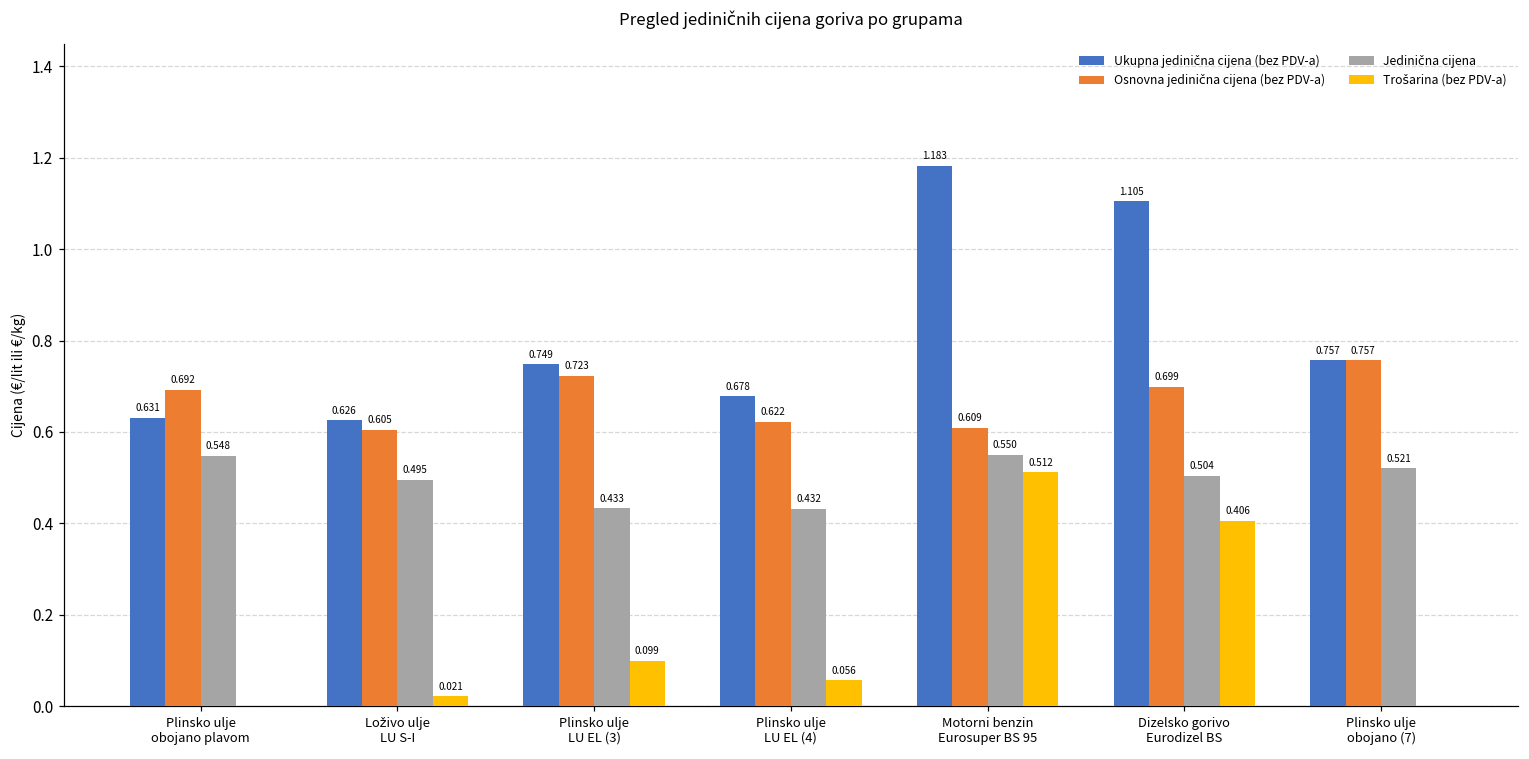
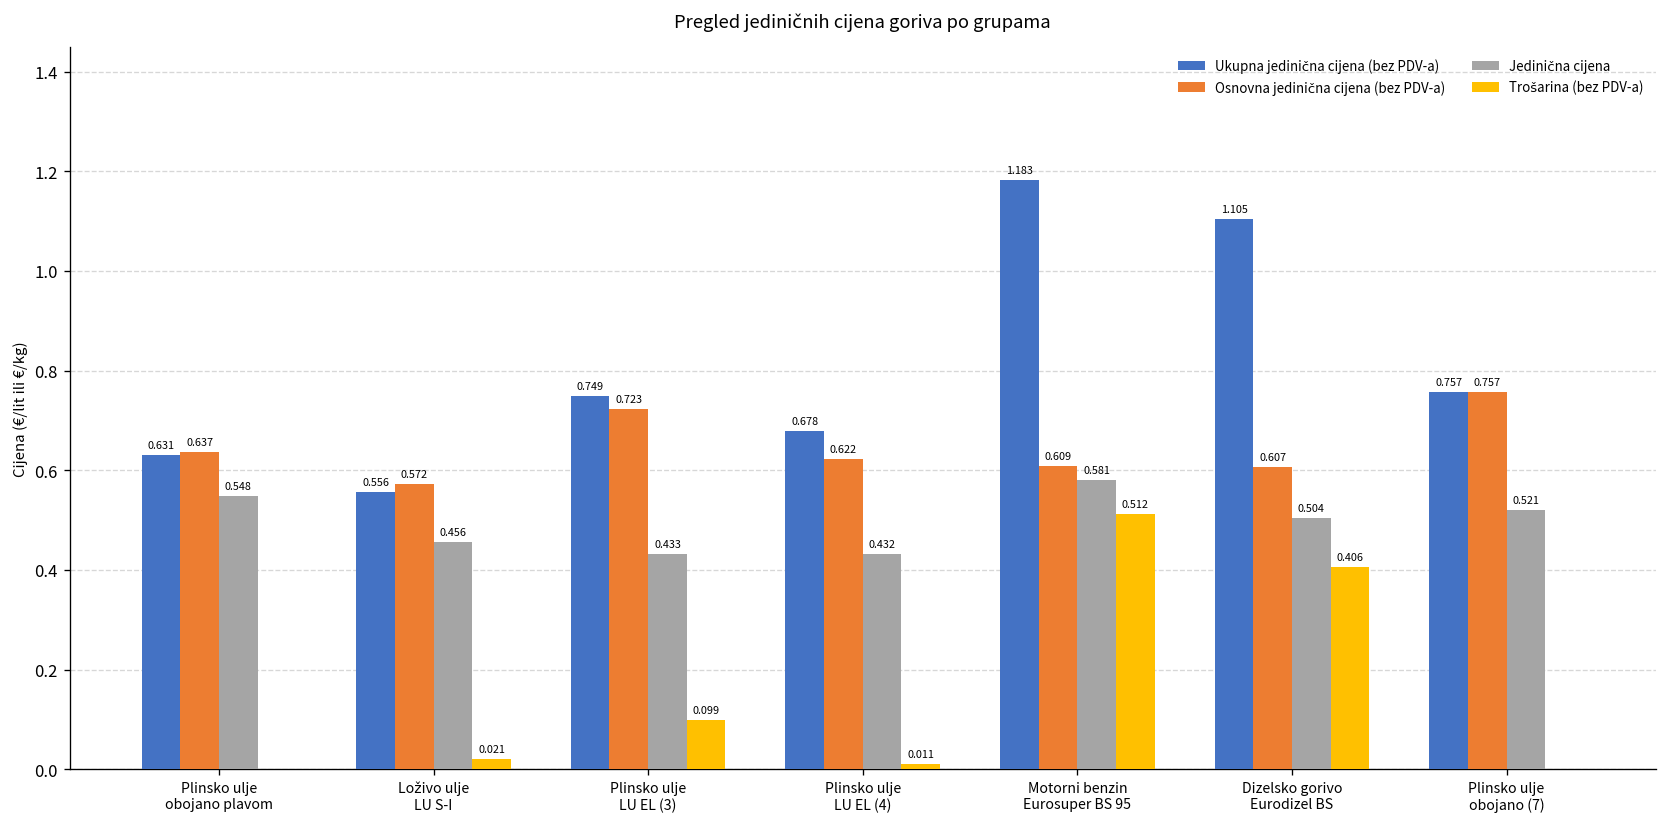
Osnovna jedinična cijena (bez PDV-a), Plinsko ulje obojano plavom: 0.692 -> 0.637
Ukupna jedinična cijena (bez PDV-a), Loživo ulje LU S-I: 0.626 -> 0.556
Osnovna jedinična cijena (bez PDV-a), Loživo ulje LU S-I: 0.605 -> 0.572
Jedinična cijena, Loživo ulje LU S-I: 0.495 -> 0.456
Trošarina (bez PDV-a), Plinsko ulje LU EL (4): 0.056 -> 0.011
Jedinična cijena, Motorni benzin Eurosuper BS 95: 0.550 -> 0.581
Osnovna jedinična cijena (bez PDV-a), Dizelsko gorivo Eurodizel BS: 0.699 -> 0.607
